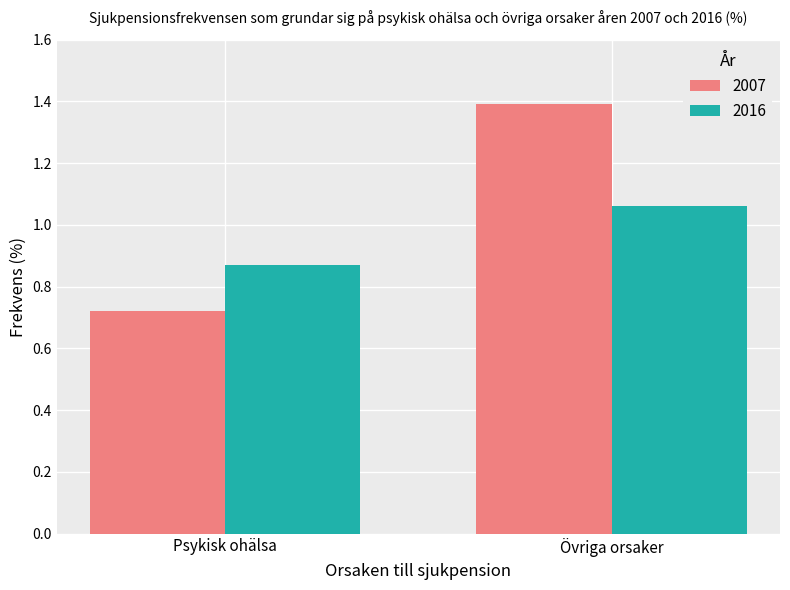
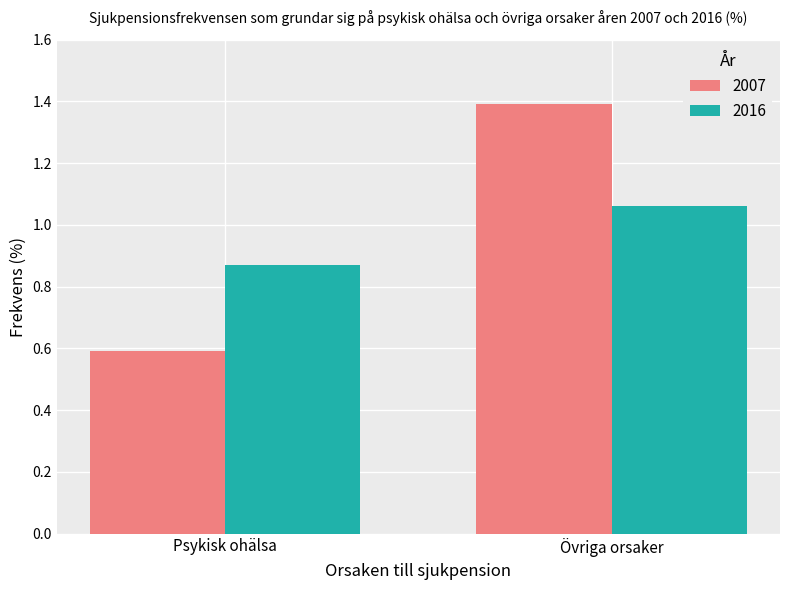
2007, Psykisk ohälsa: 0.72 -> 0.59
